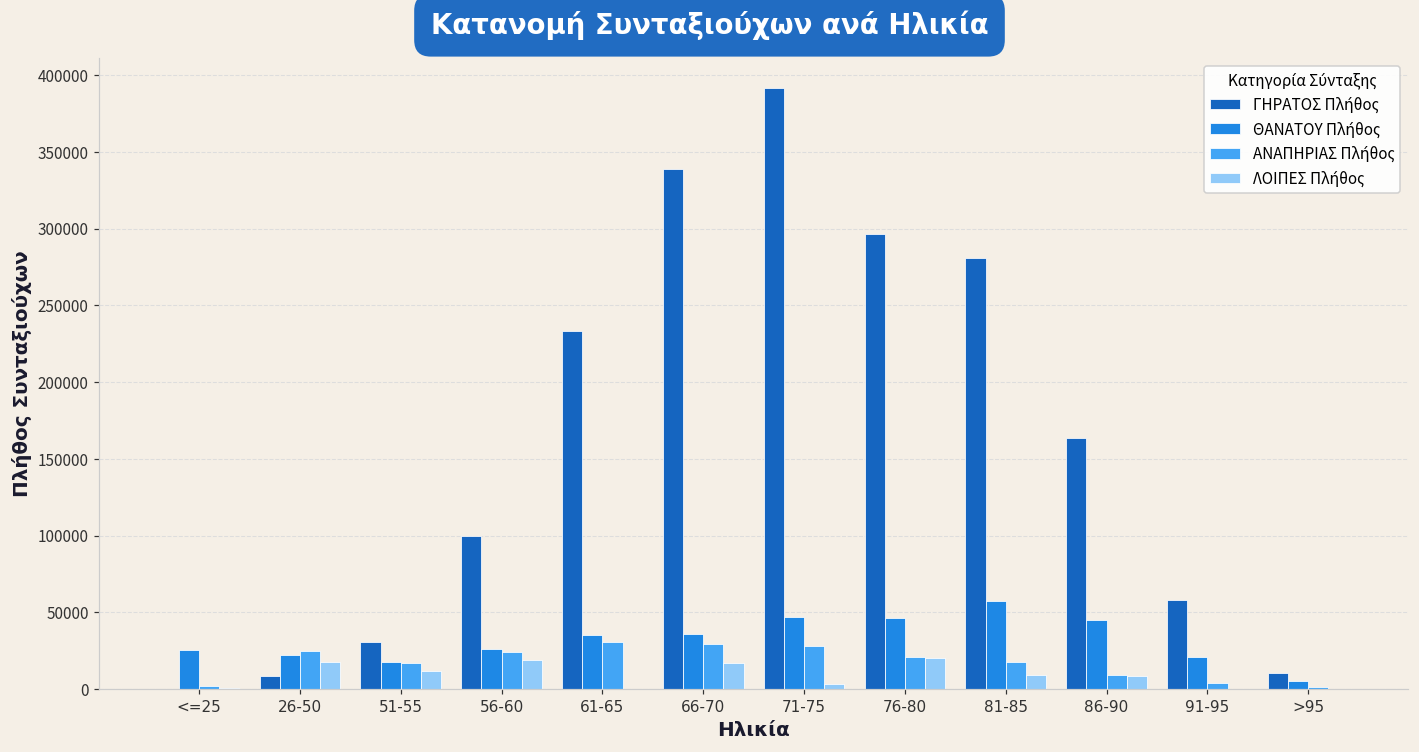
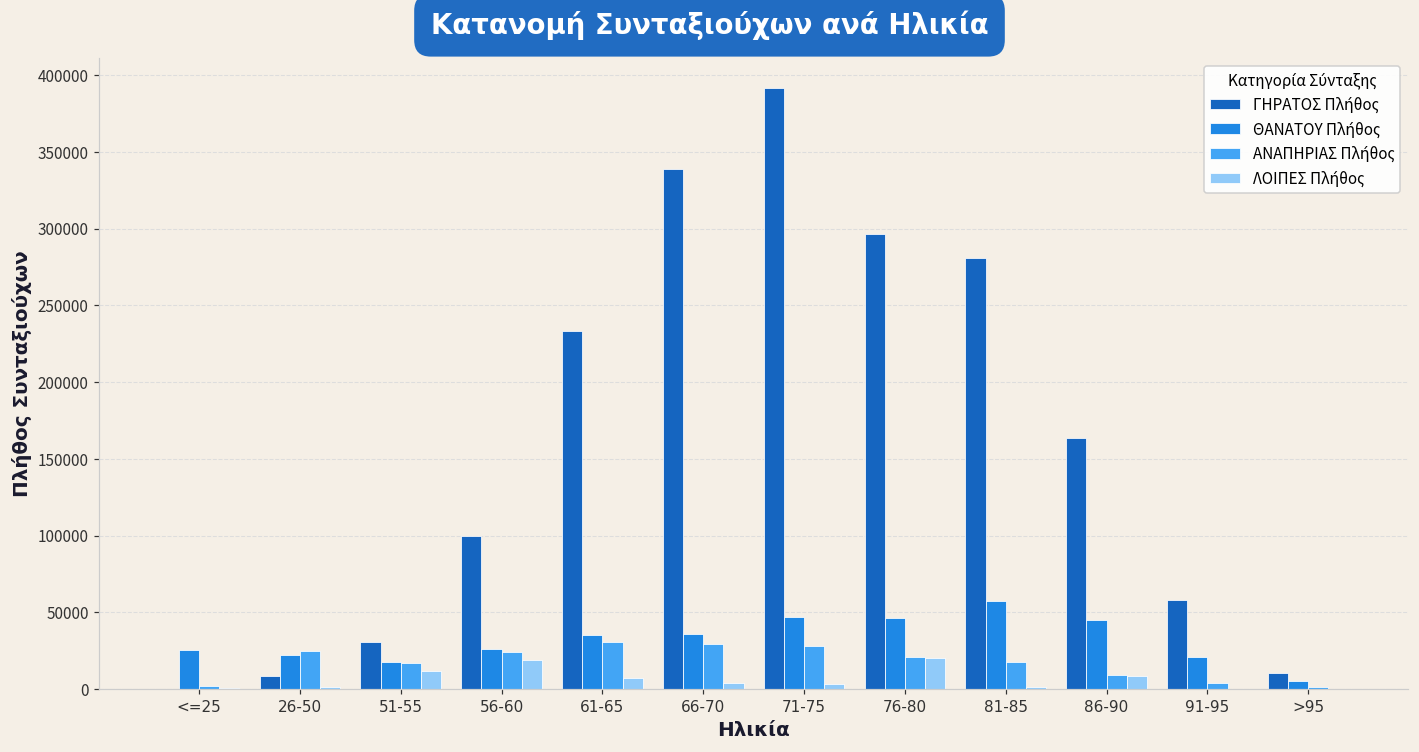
ΛΟΙΠΕΣ Πλήθος, 26-50: 17000 -> 1000
ΛΟΙΠΕΣ Πλήθος, 61-65: 0 -> 7000
ΛΟΙΠΕΣ Πλήθος, 66-70: 17000 -> 4000
ΛΟΙΠΕΣ Πλήθος, 81-85: 9000 -> 1000
